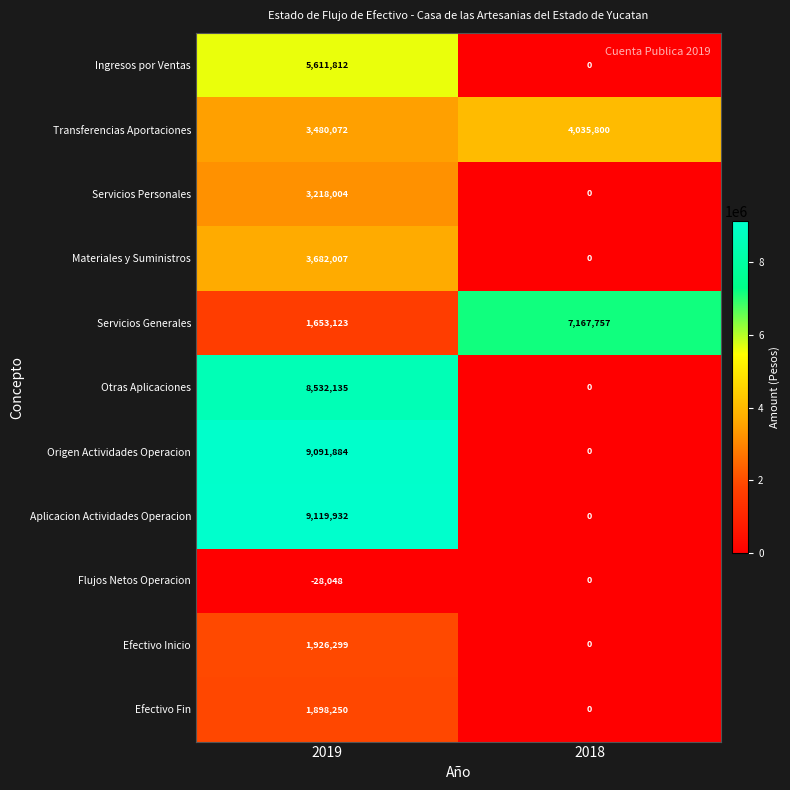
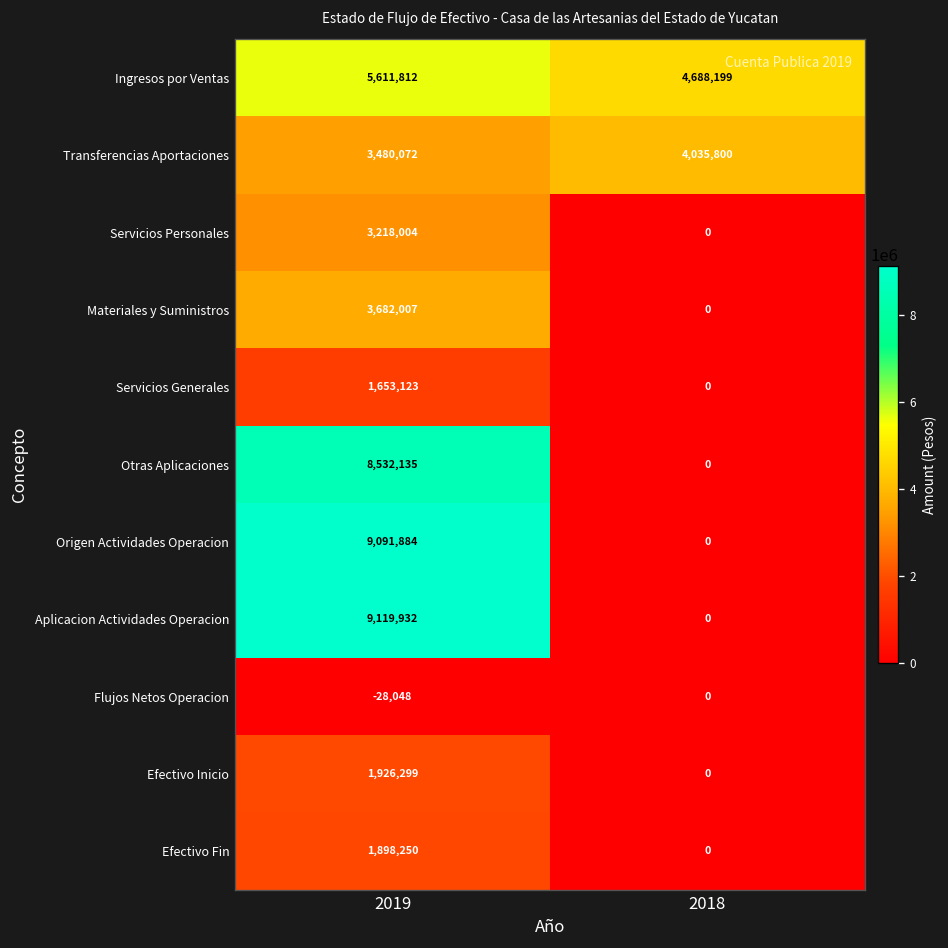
Ingresos por Ventas, 2018: 0 -> 4,688,199
Servicios Generales, 2018: 7,167,757 -> 0
